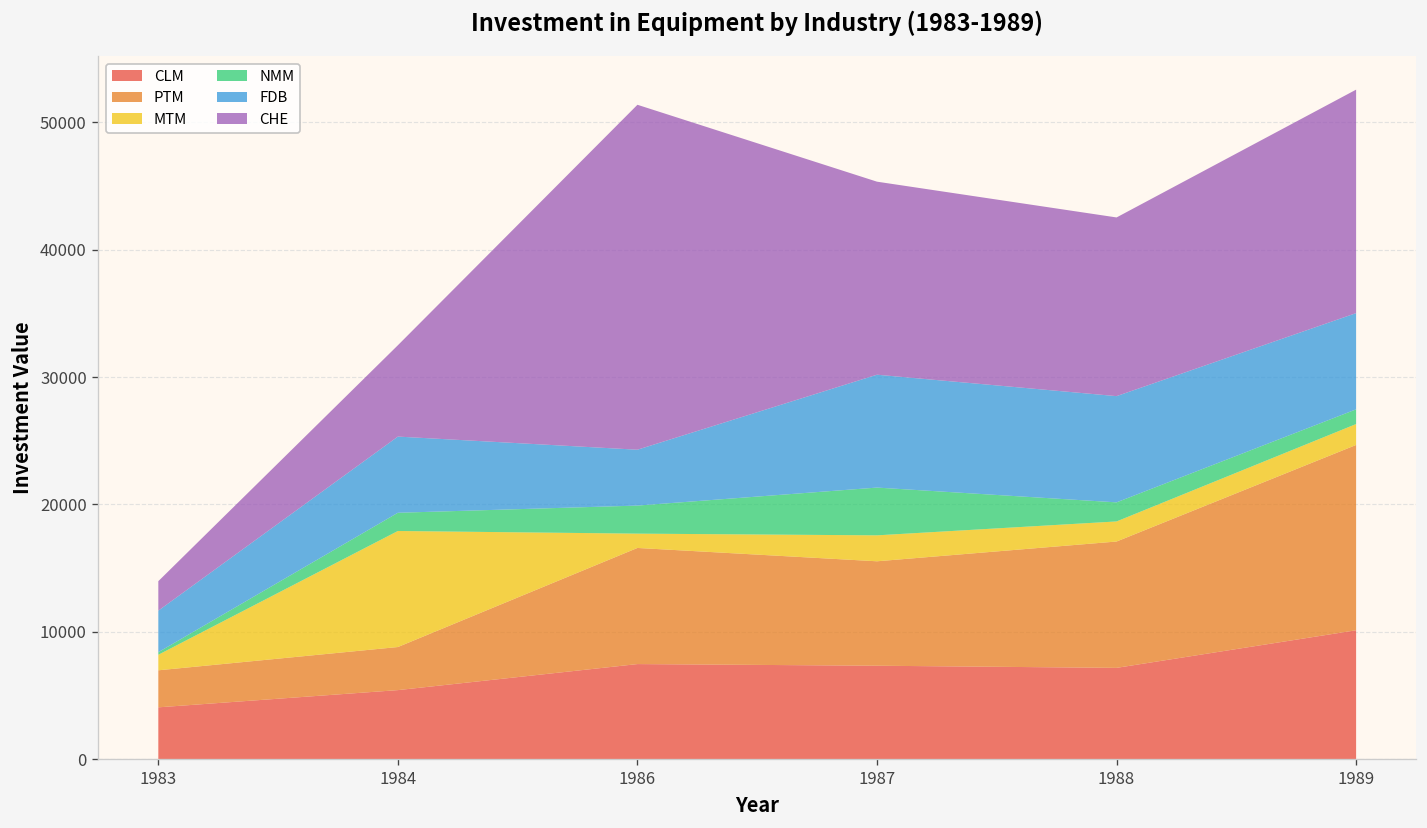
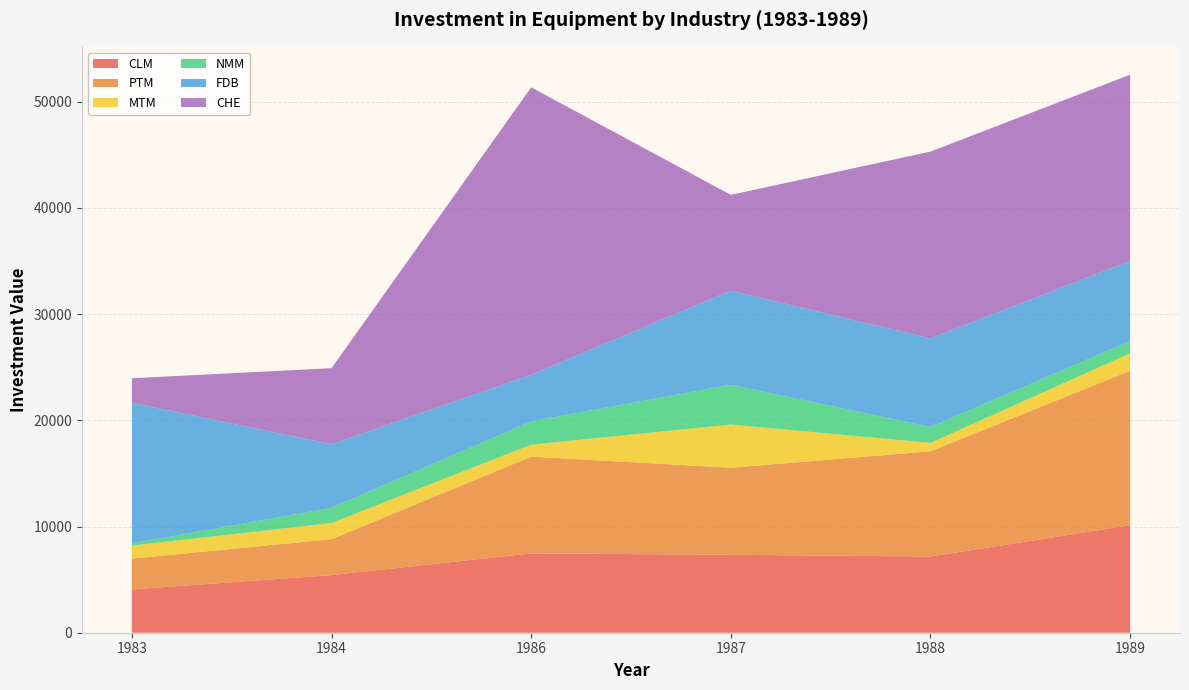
FDB, 1983: 3300 -> 13200
MTM, 1984: 9100 -> 1500
MTM, 1987: 2000 -> 4100
CHE, 1987: 15100 -> 9000
MTM, 1988: 1600 -> 800
CHE, 1988: 14000 -> 17600
